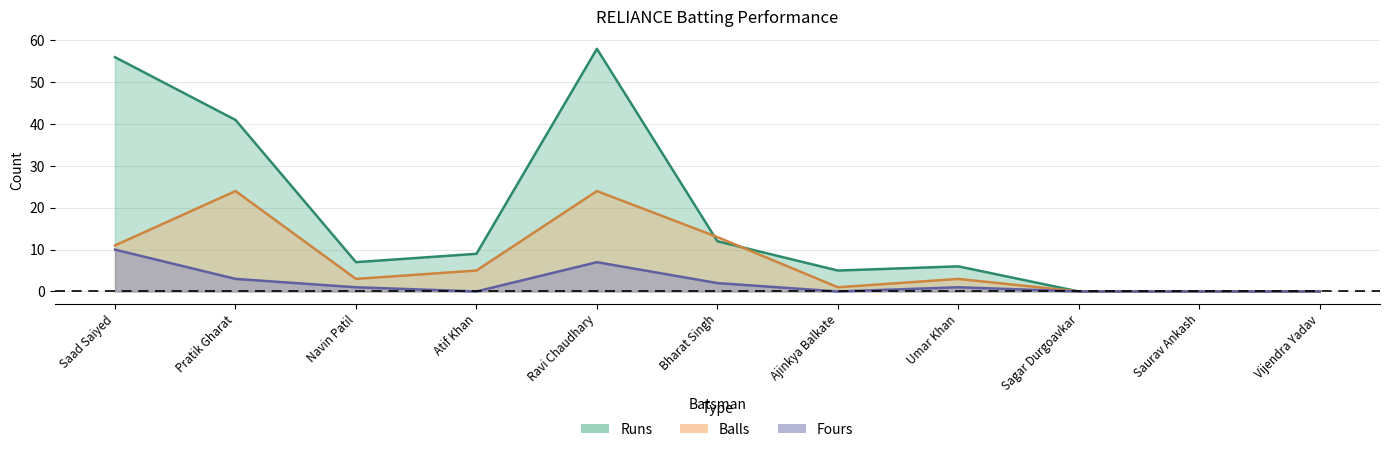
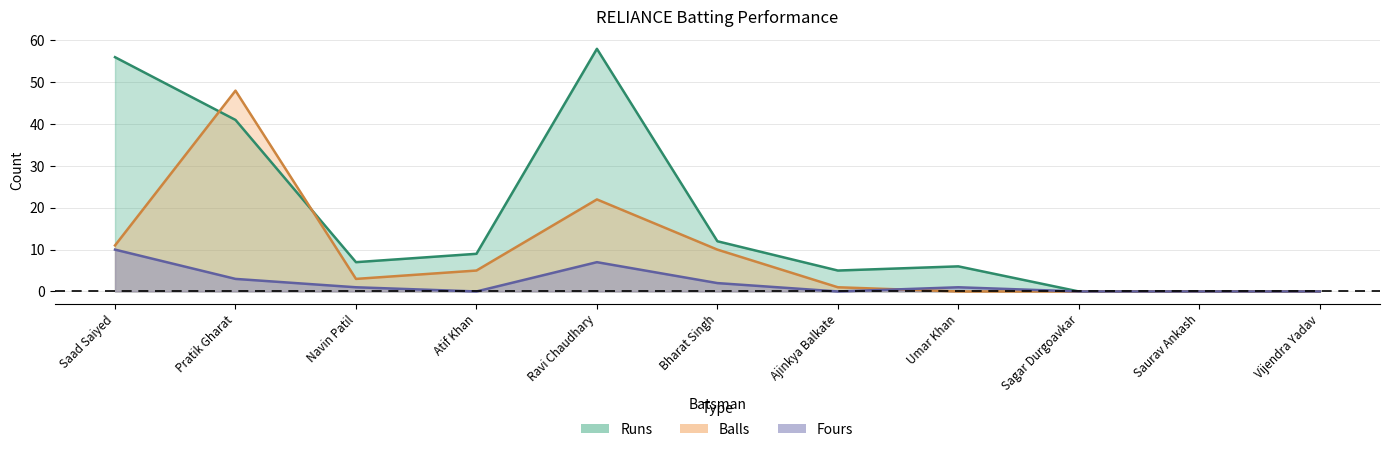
Balls, Pratik Gharat: 24 -> 48
Balls, Ravi Chaudhary: 24 -> 22
Balls, Bharat Singh: 13 -> 10
Balls, Umar Khan: 3 -> 0
